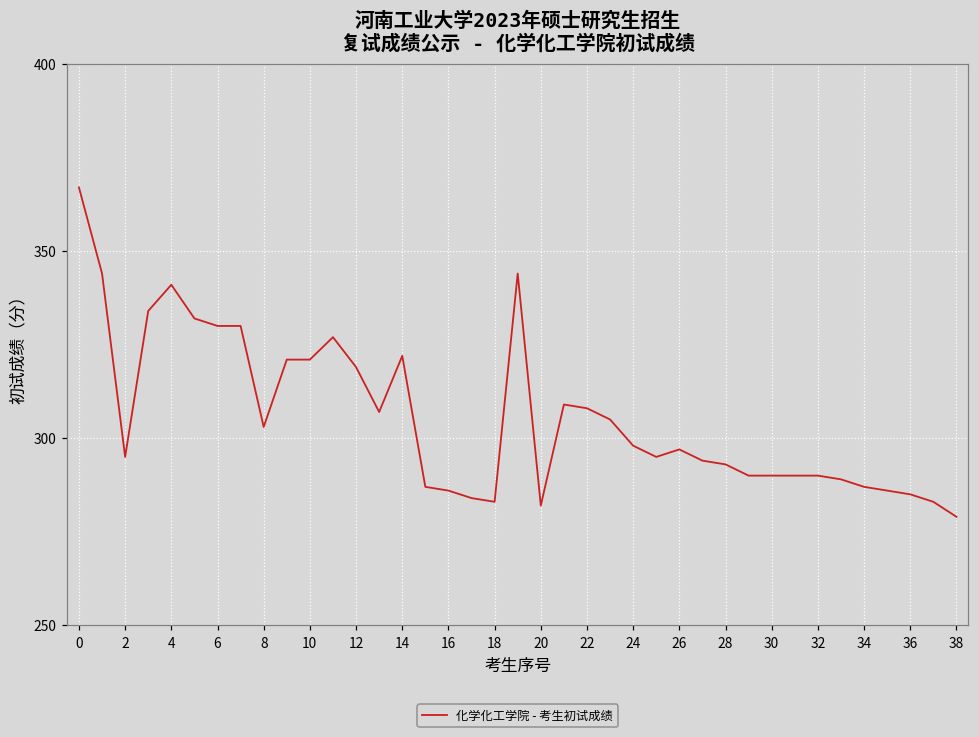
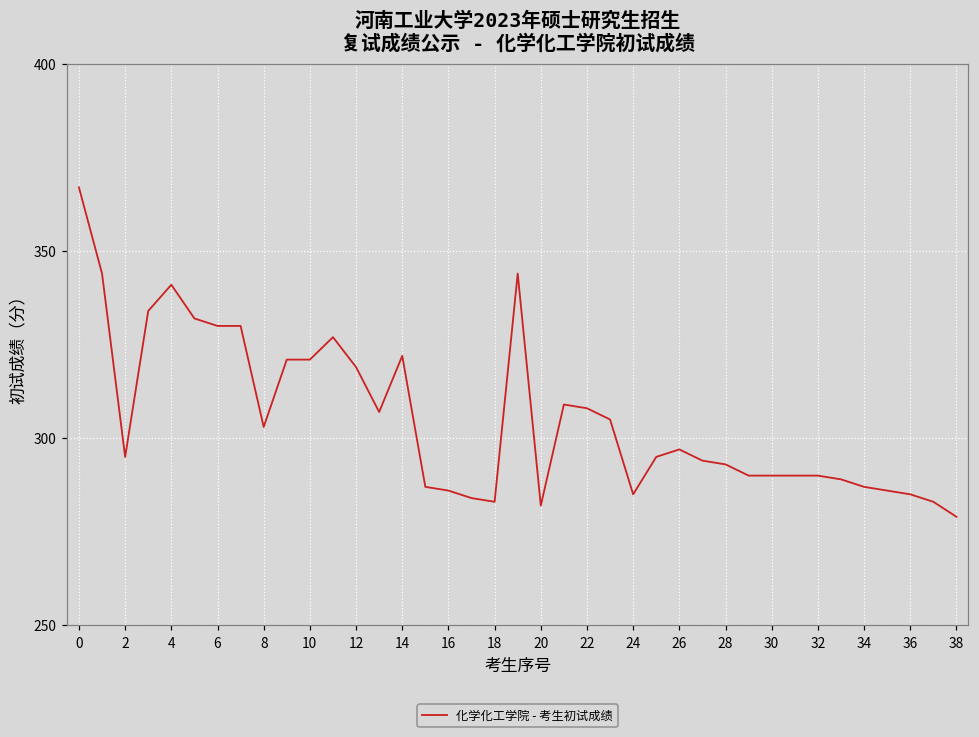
24: 298 -> 285
